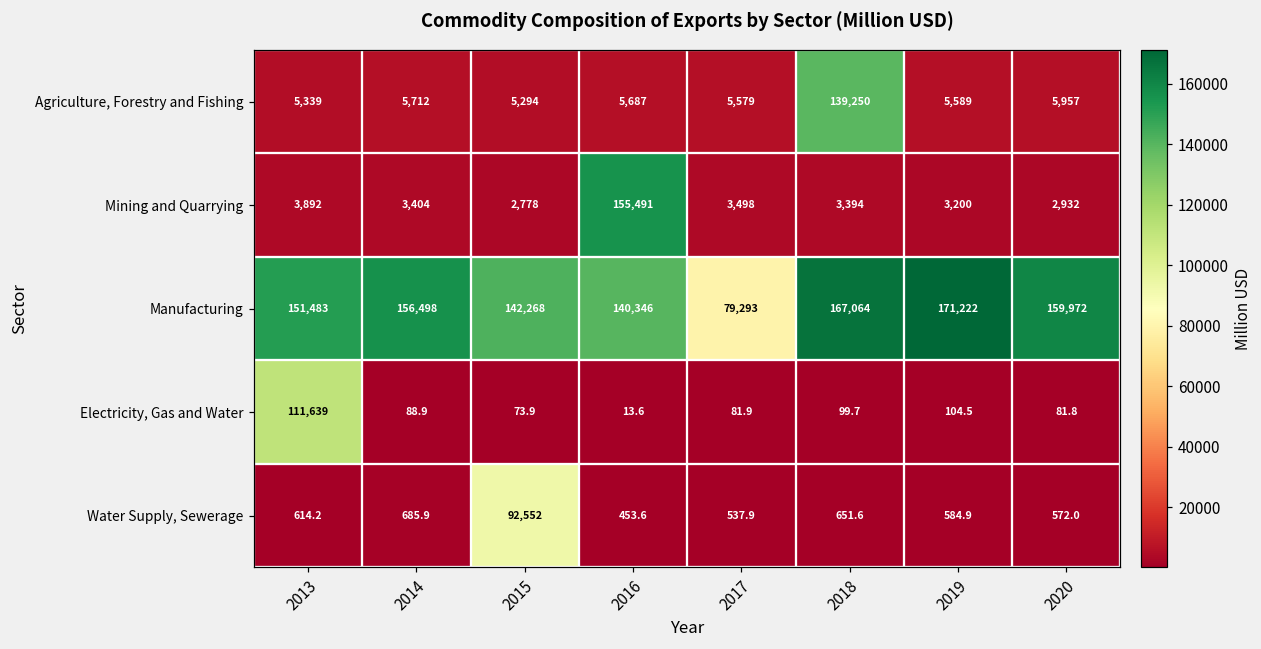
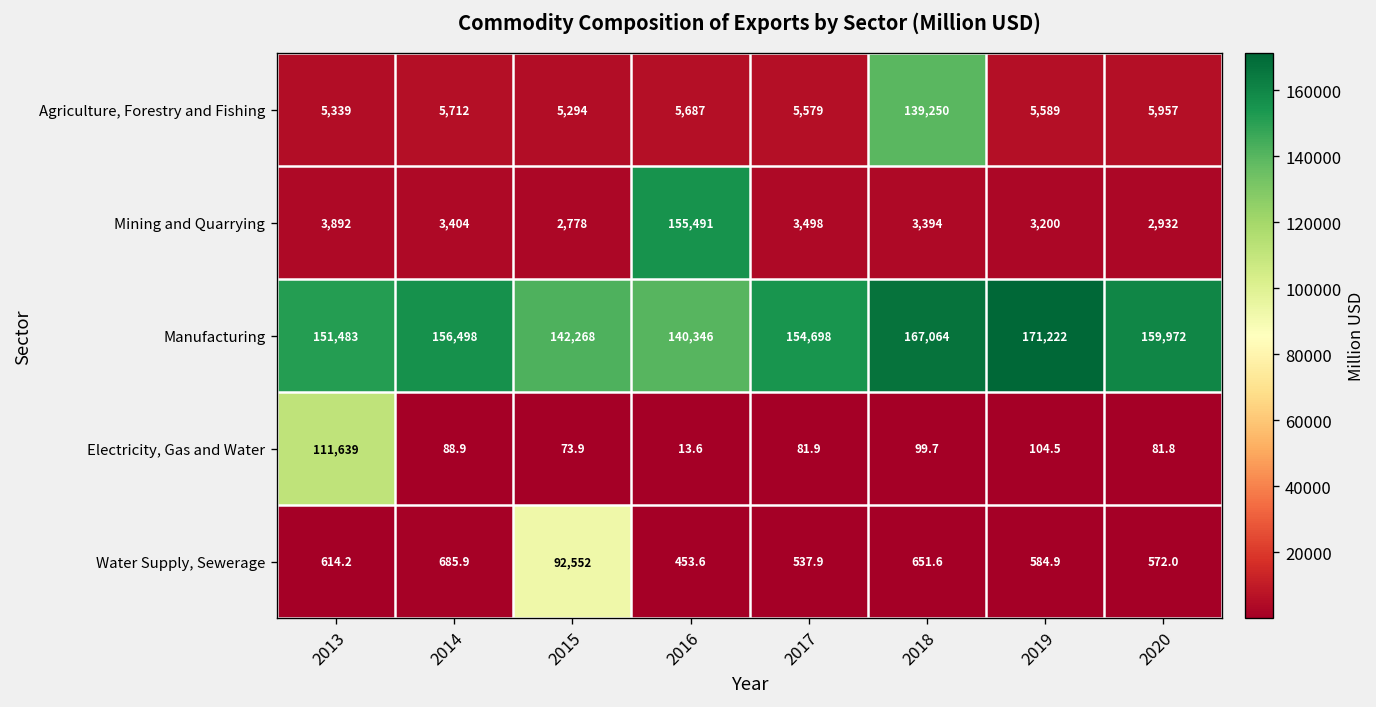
Manufacturing, 2017: 79,293 -> 154,698
